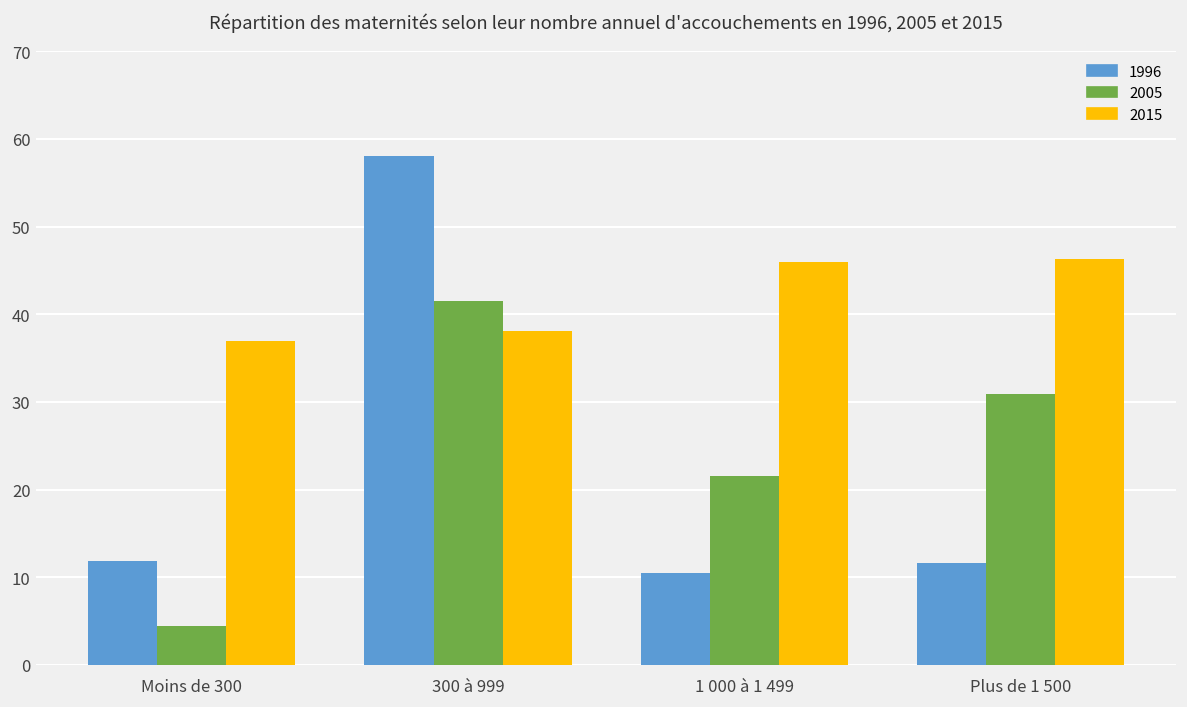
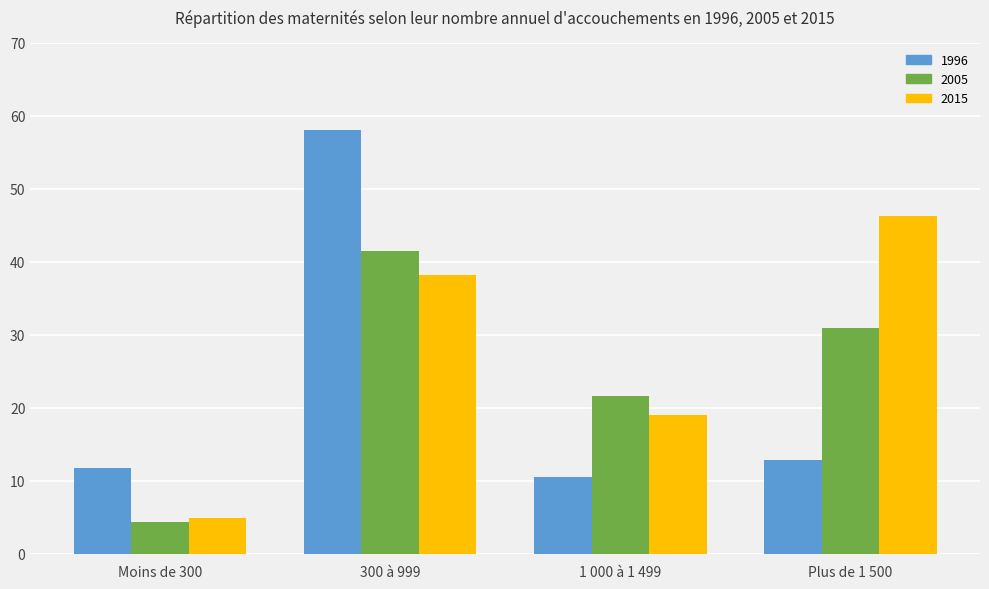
2015, Moins de 300: 37 -> 5
2015, 1 000 à 1 499: 46 -> 19
1996, Plus de 1 500: 12 -> 13
